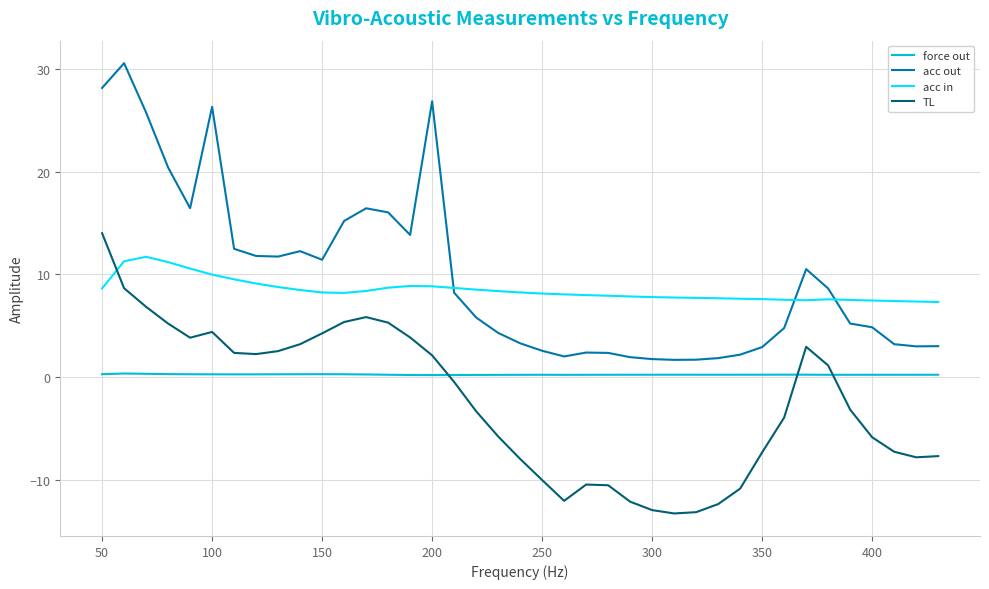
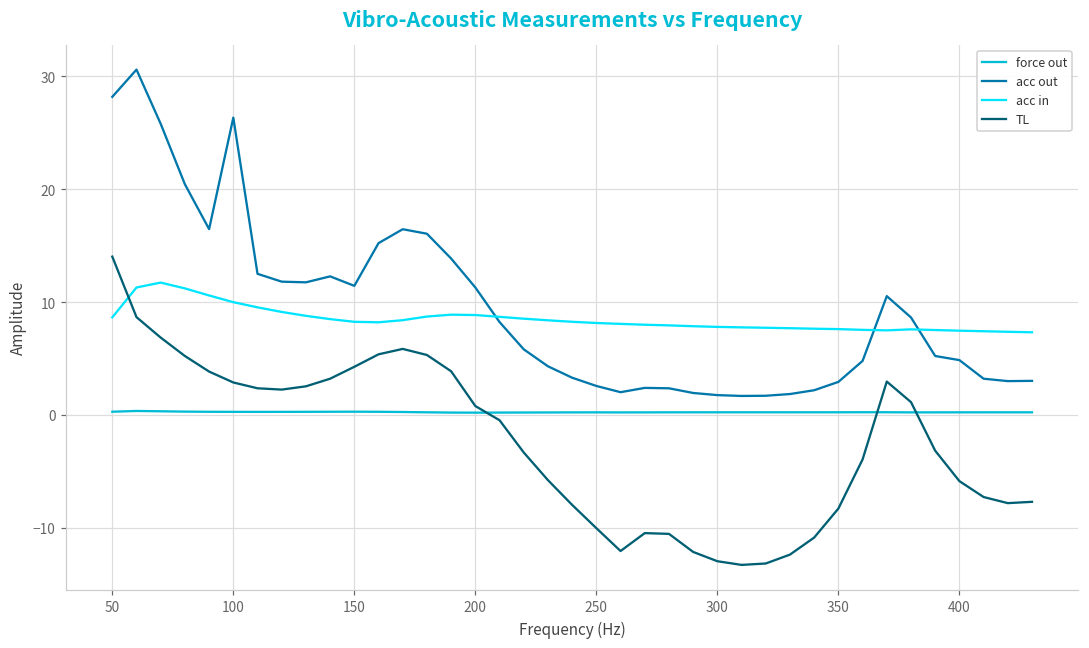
TL, 100: 4.4 -> 2.9
acc out, 200: 26.9 -> 11.3
TL, 200: 2.1 -> 0.8
TL, 350: -7.3 -> -8.3
